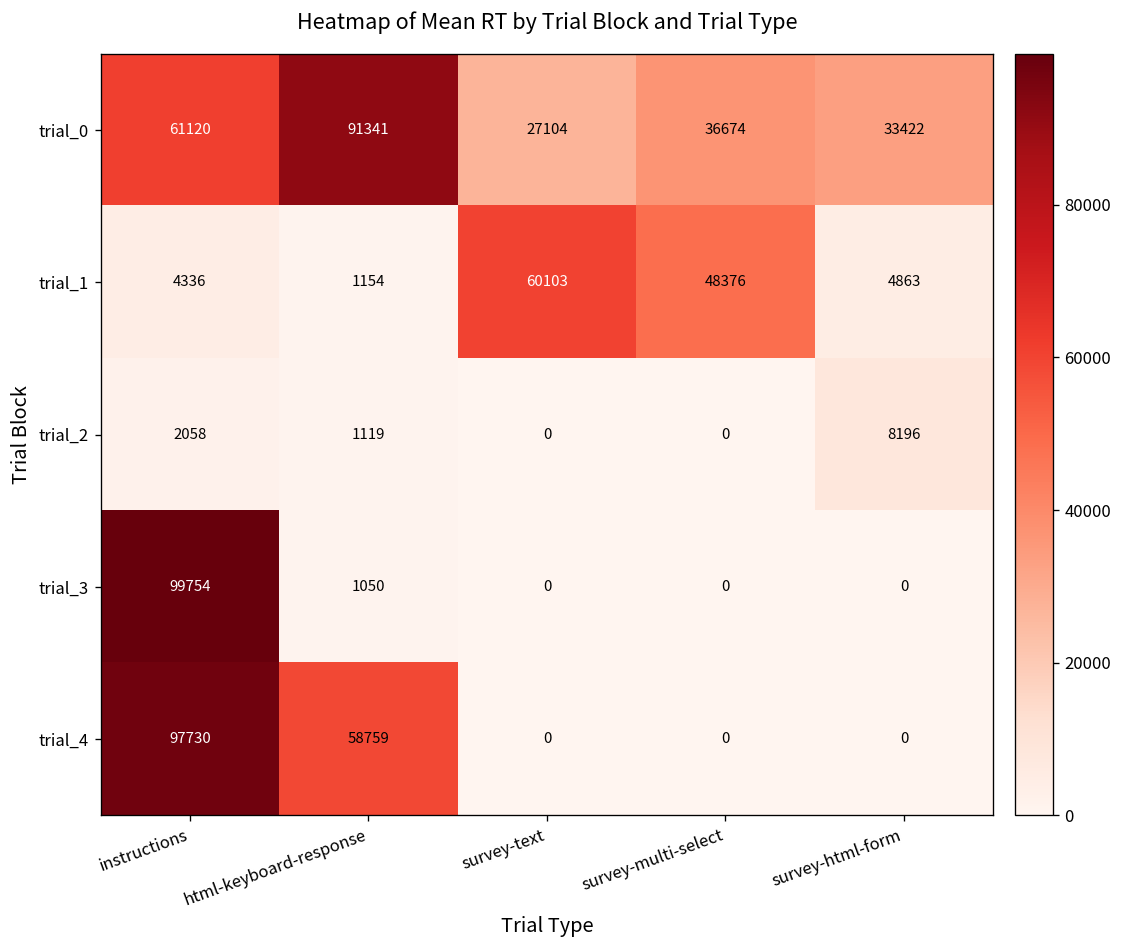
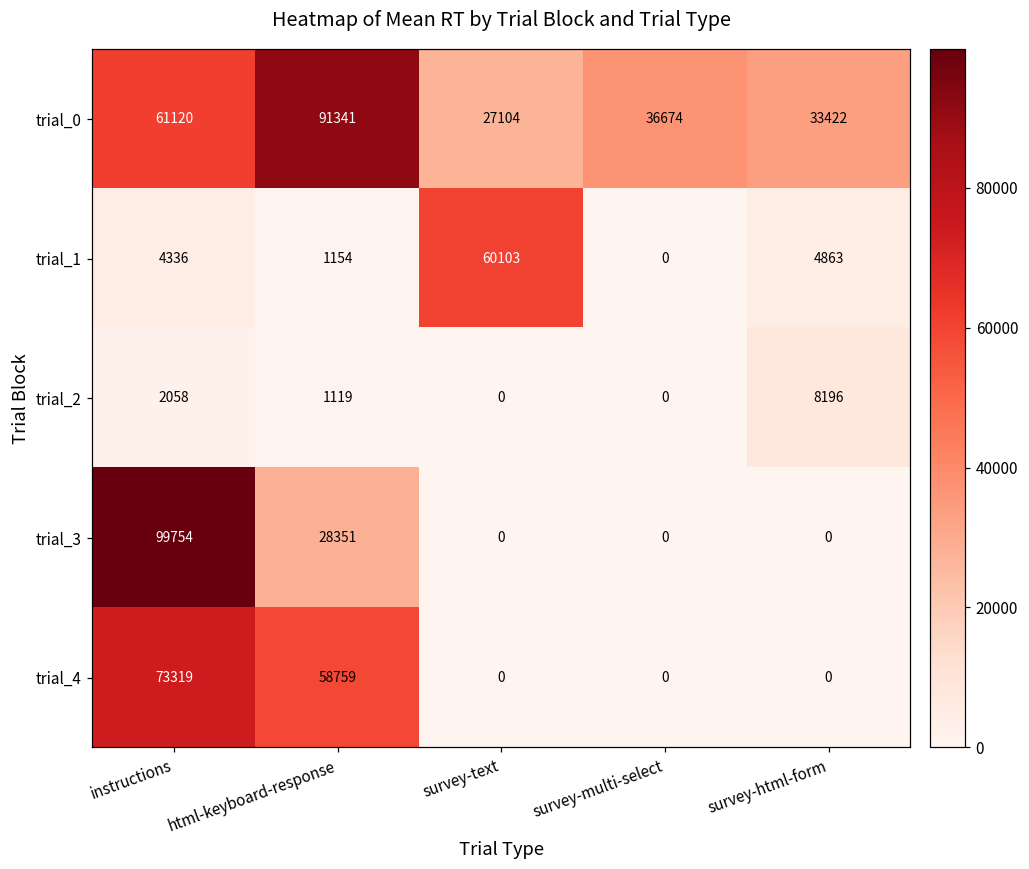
trial_1, survey-multi-select: 48376 -> 0
trial_3, html-keyboard-response: 1050 -> 28351
trial_4, instructions: 97730 -> 73319
